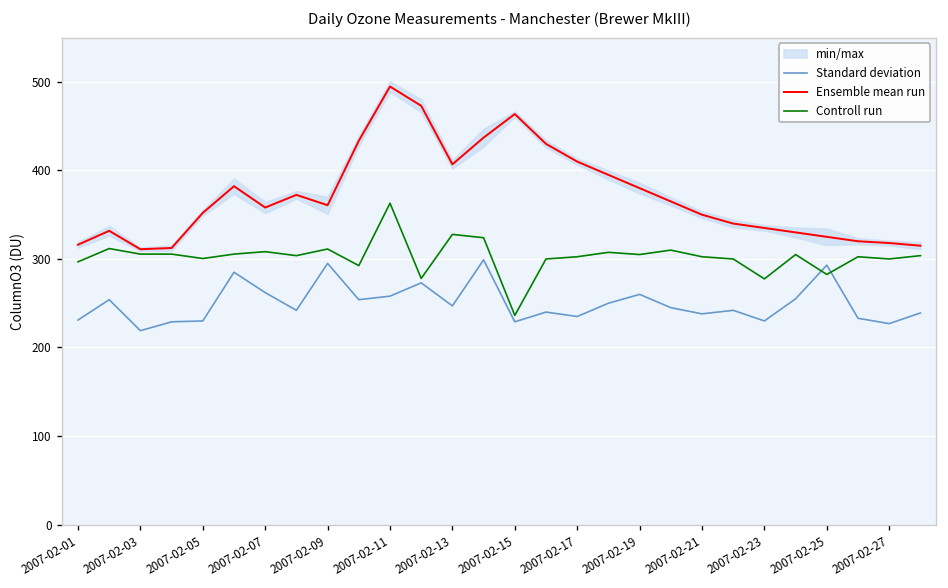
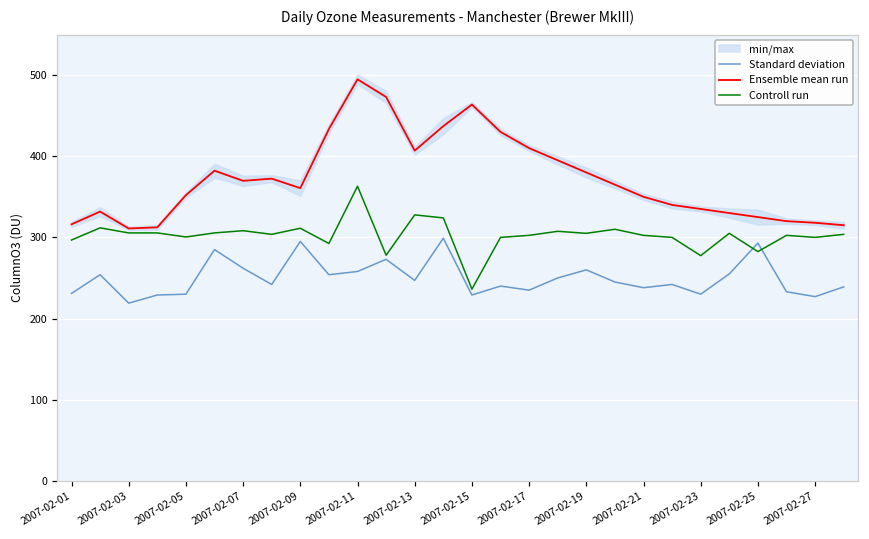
Ensemble mean run, 2007-02-07: 360 -> 370
